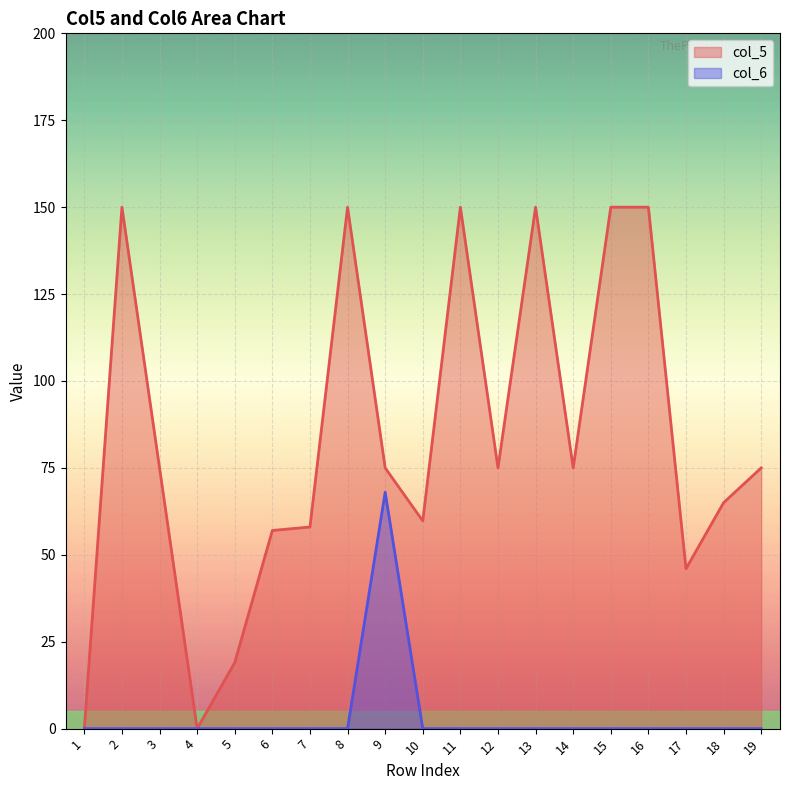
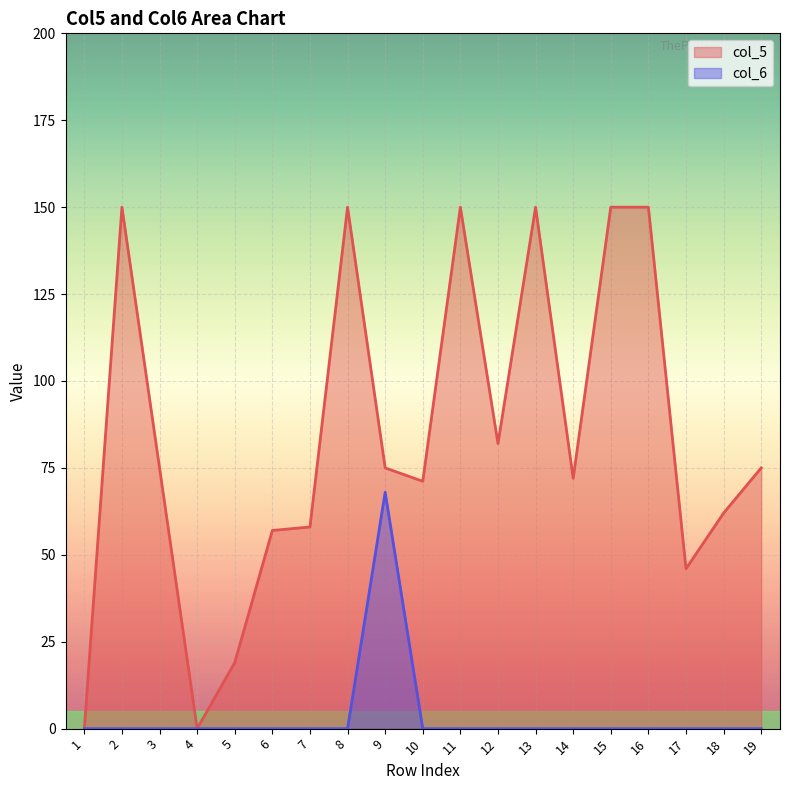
col_5, 10: 60 -> 71
col_5, 12: 75 -> 82
col_5, 14: 75 -> 72
col_5, 18: 65 -> 62
